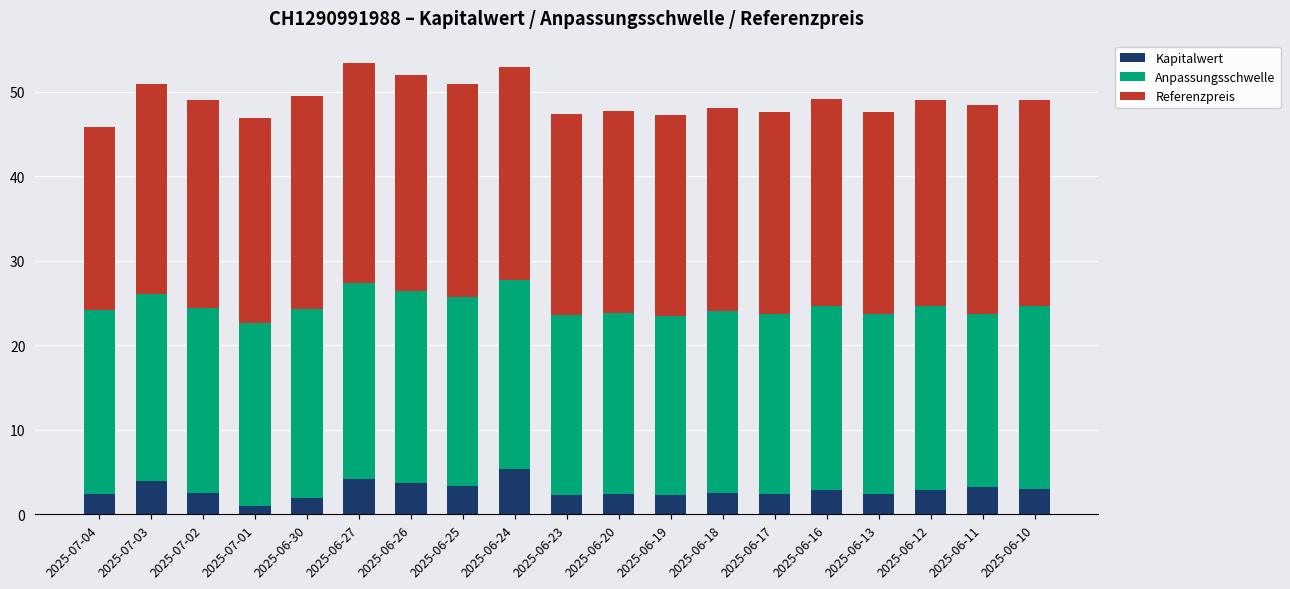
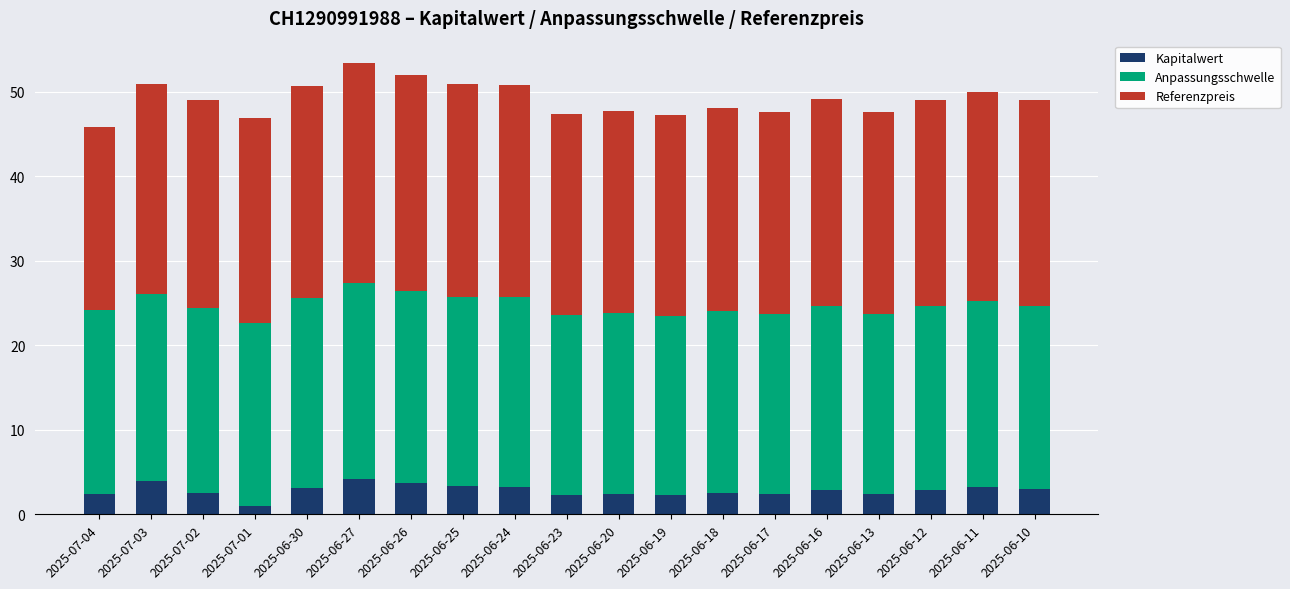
Kapitalwert, 2025-06-30: 2 -> 3
Kapitalwert, 2025-06-24: 5 -> 3
Anpassungsschwelle, 2025-06-11: 20 -> 22
